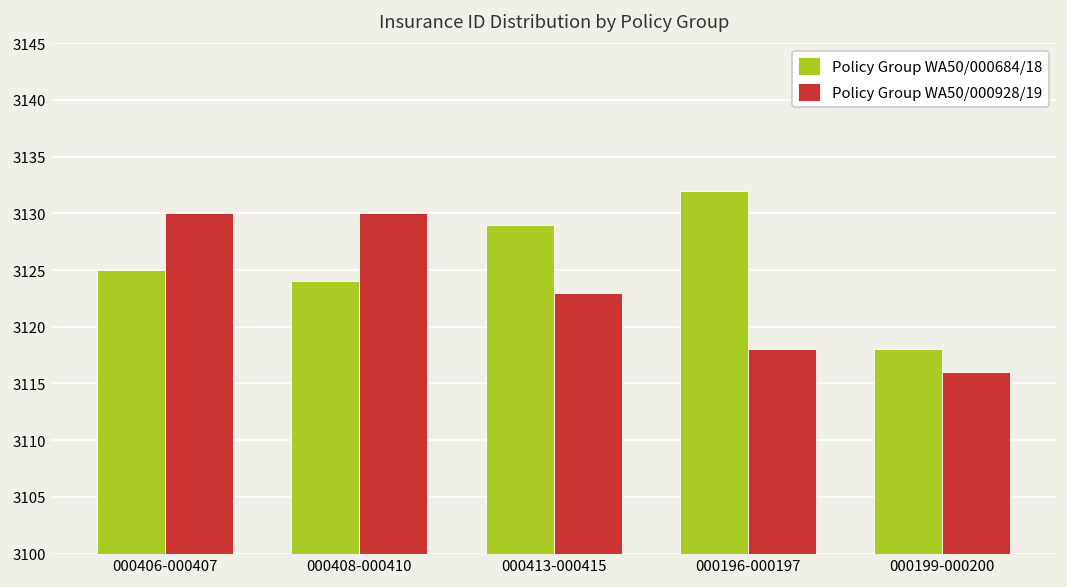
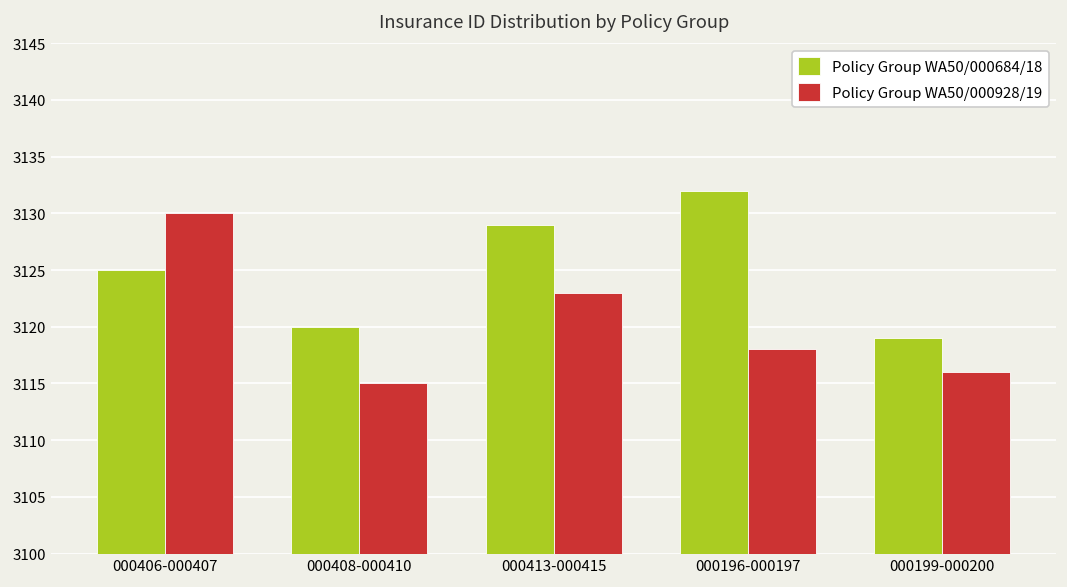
Policy Group WA50/000684/18, 000408-000410: 3124 -> 3120
Policy Group WA50/000928/19, 000408-000410: 3130 -> 3115
Policy Group WA50/000684/18, 000199-000200: 3118 -> 3119
